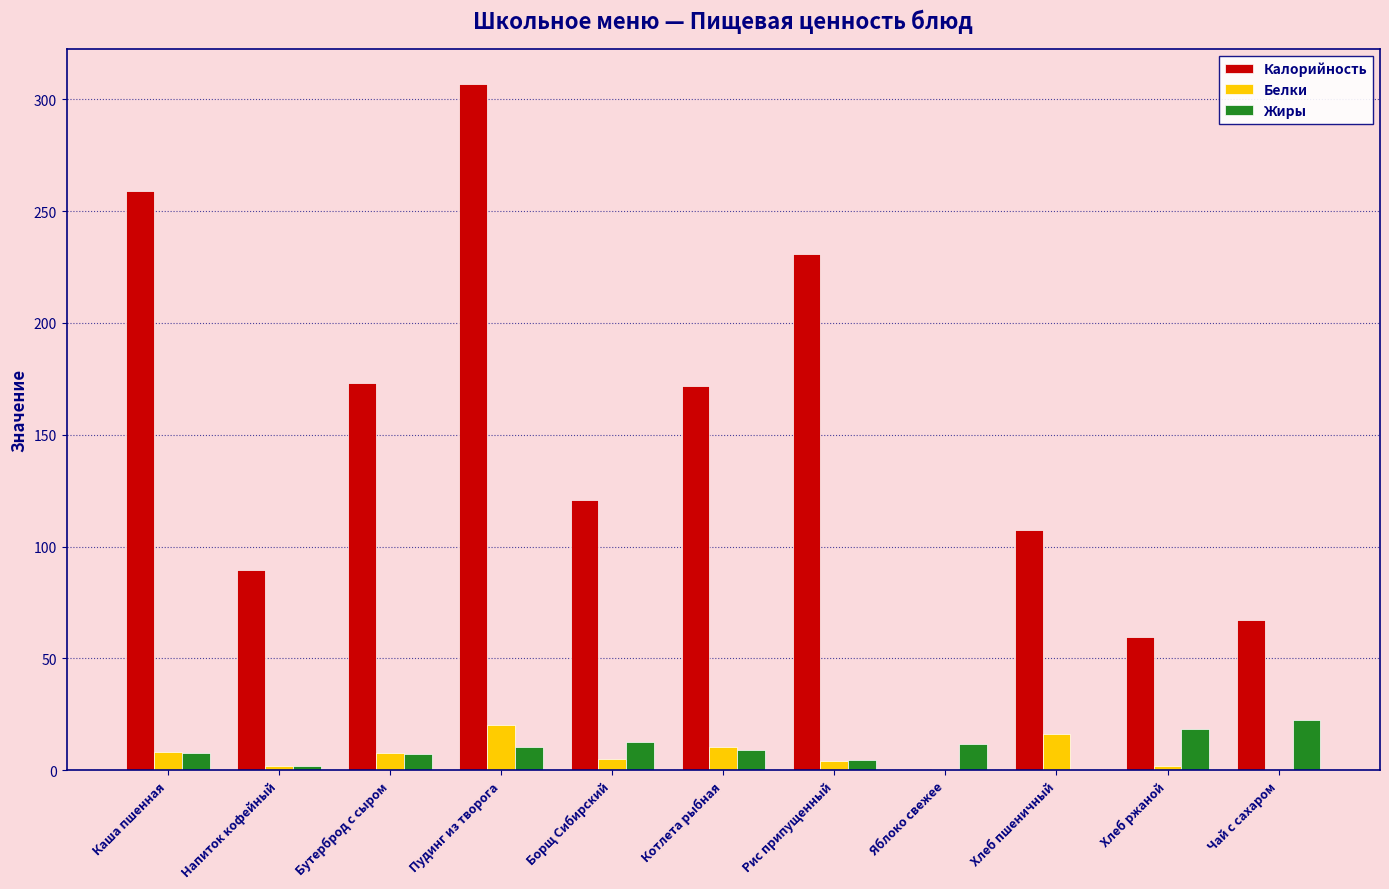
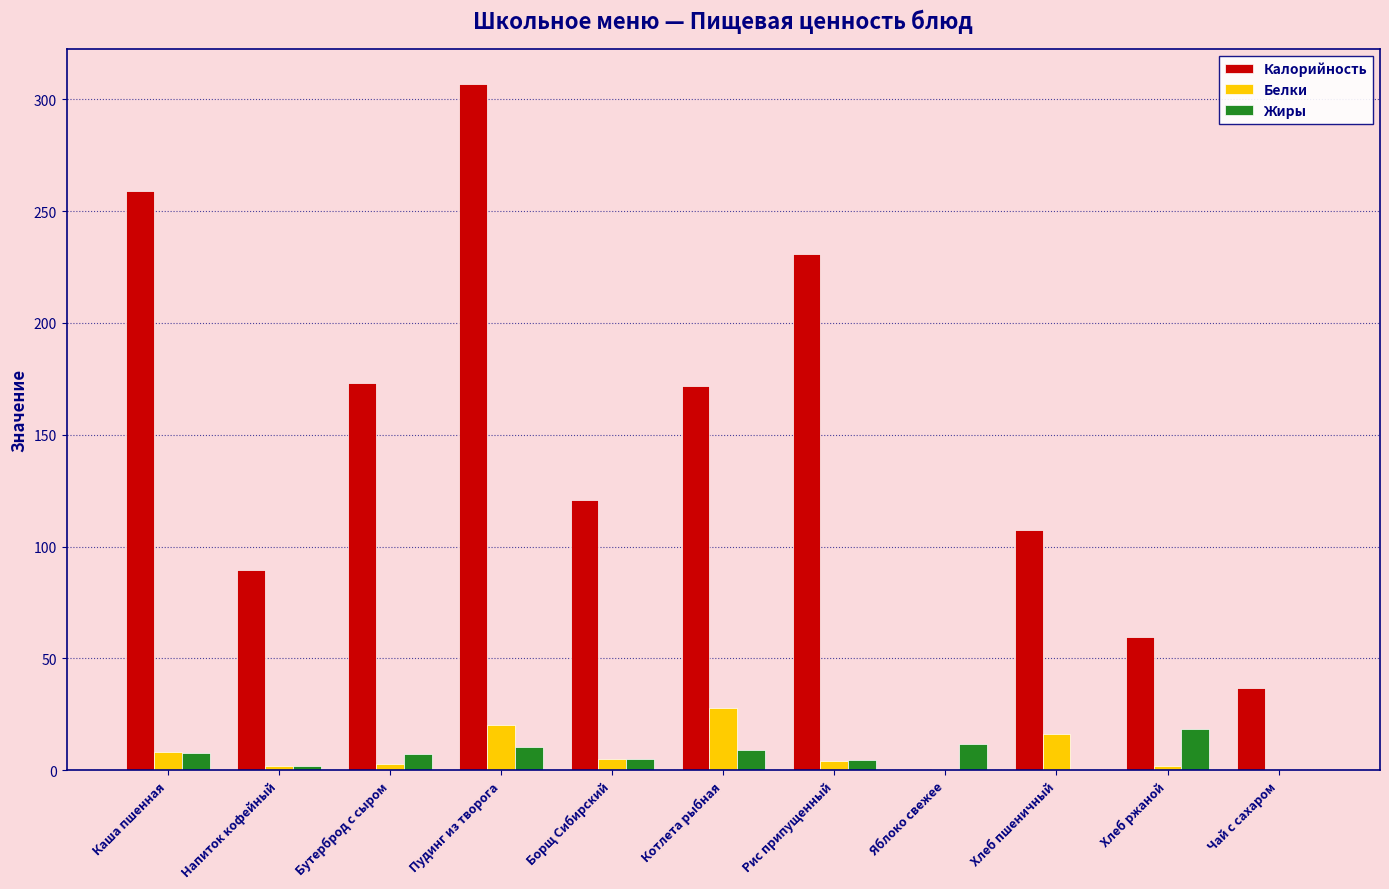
Белки, Бутерброд с сыром: 8 -> 3
Жиры, Борщ Сибирский: 13 -> 5
Белки, Котлета рыбная: 10 -> 28
Калорийность, Чай с сахаром: 67 -> 37
Жиры, Чай с сахаром: 22 -> 0
